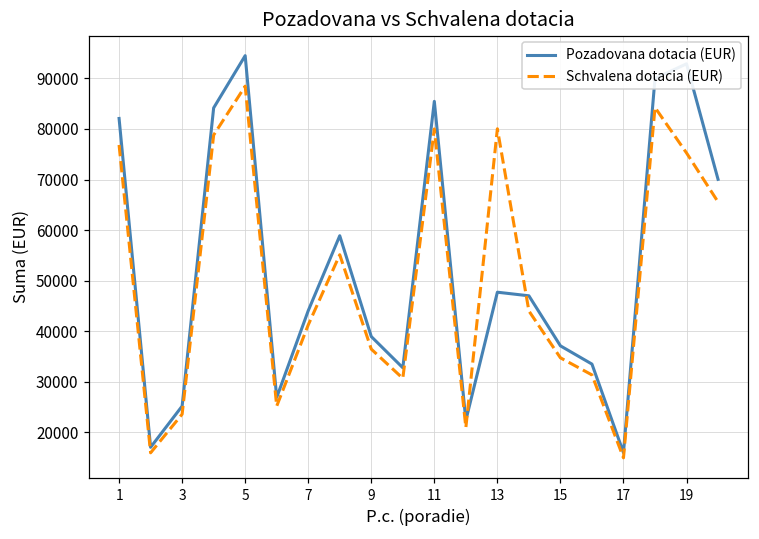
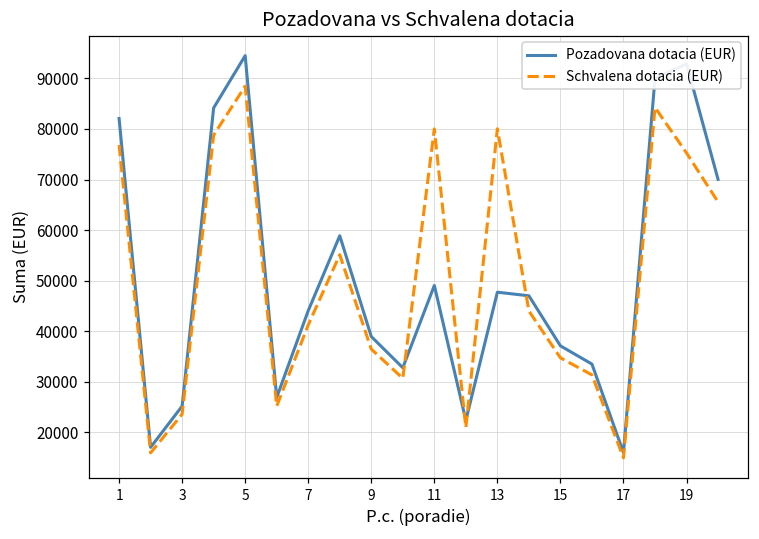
Pozadovana dotacia (EUR), 11: 85000 -> 49000
